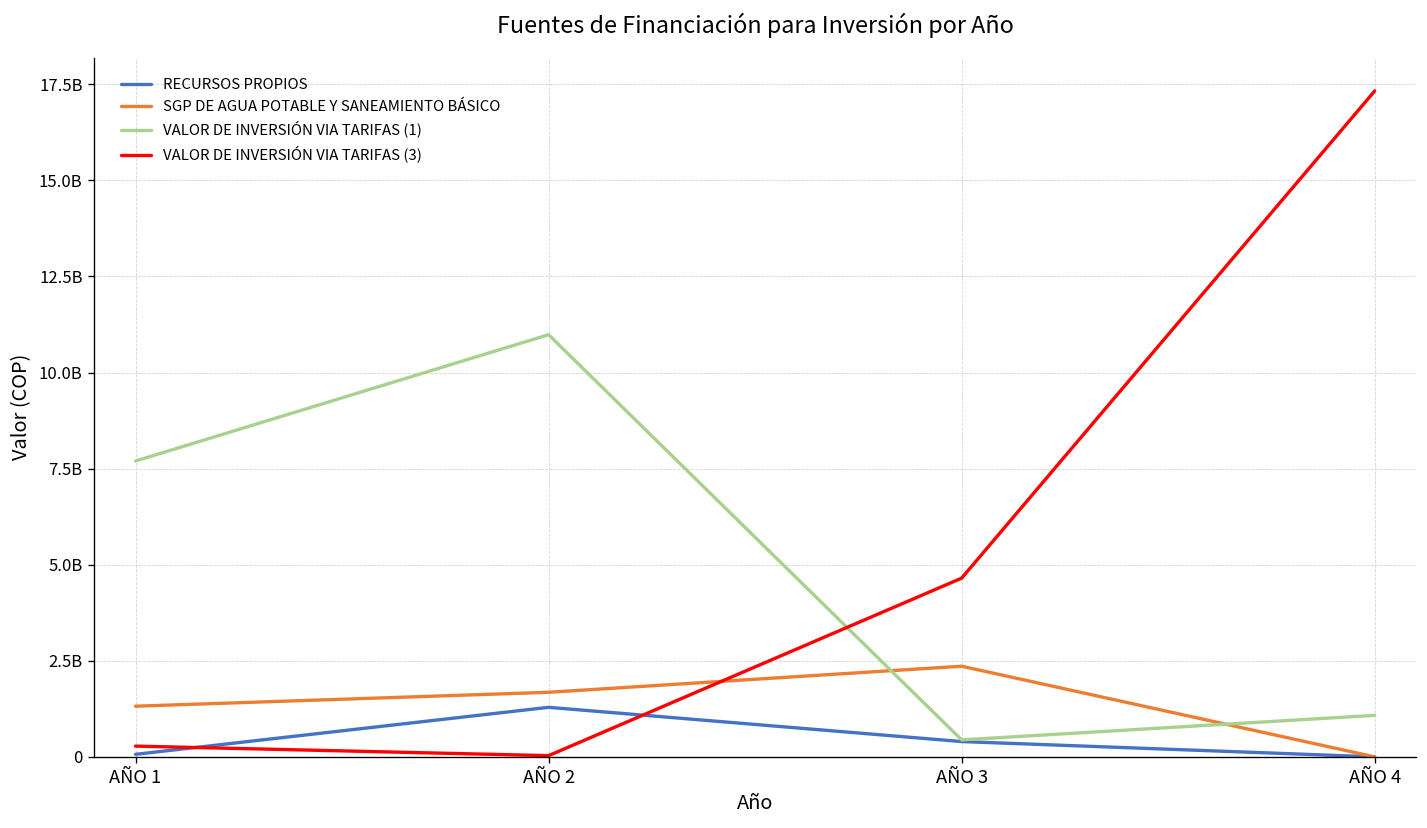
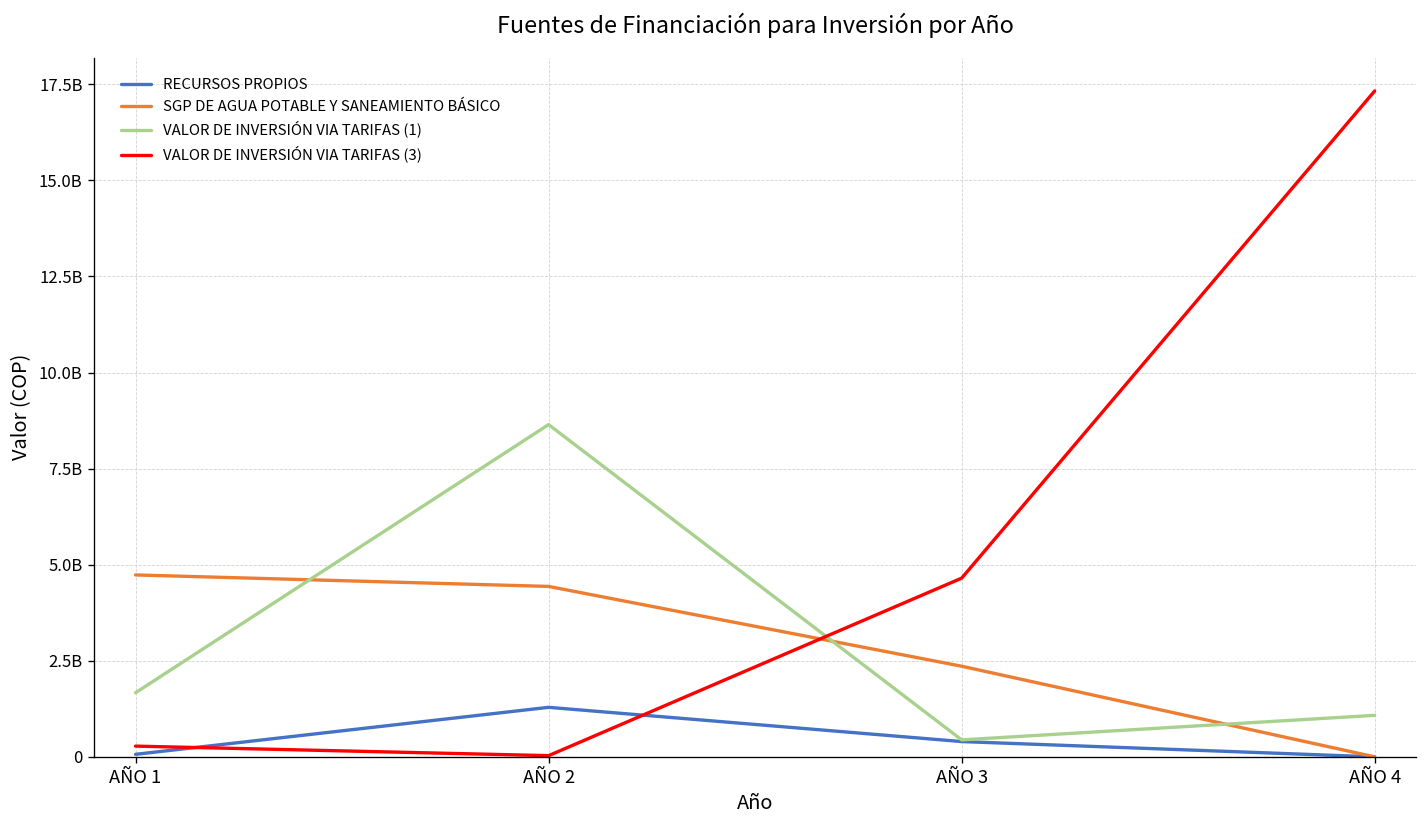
SGP DE AGUA POTABLE Y SANEAMIENTO BÁSICO, AÑO 1: 1300000000 -> 4700000000
VALOR DE INVERSIÓN VIA TARIFAS (1), AÑO 1: 7700000000 -> 1700000000
SGP DE AGUA POTABLE Y SANEAMIENTO BÁSICO, AÑO 2: 1700000000 -> 4400000000
VALOR DE INVERSIÓN VIA TARIFAS (1), AÑO 2: 11000000000 -> 8600000000
